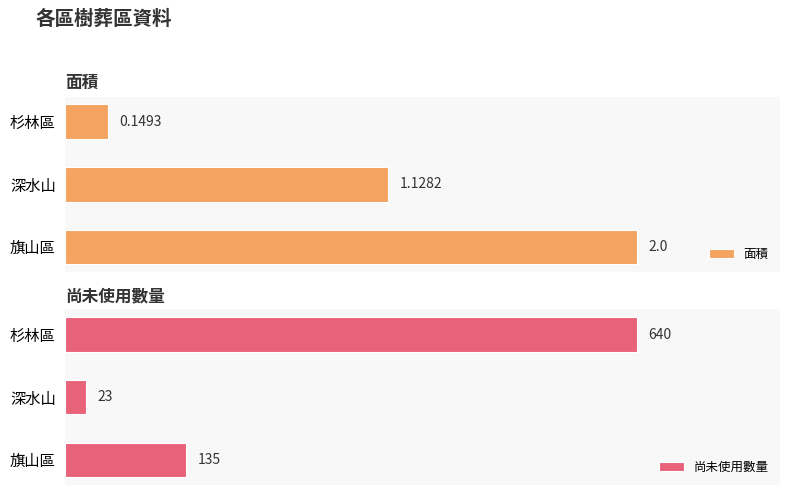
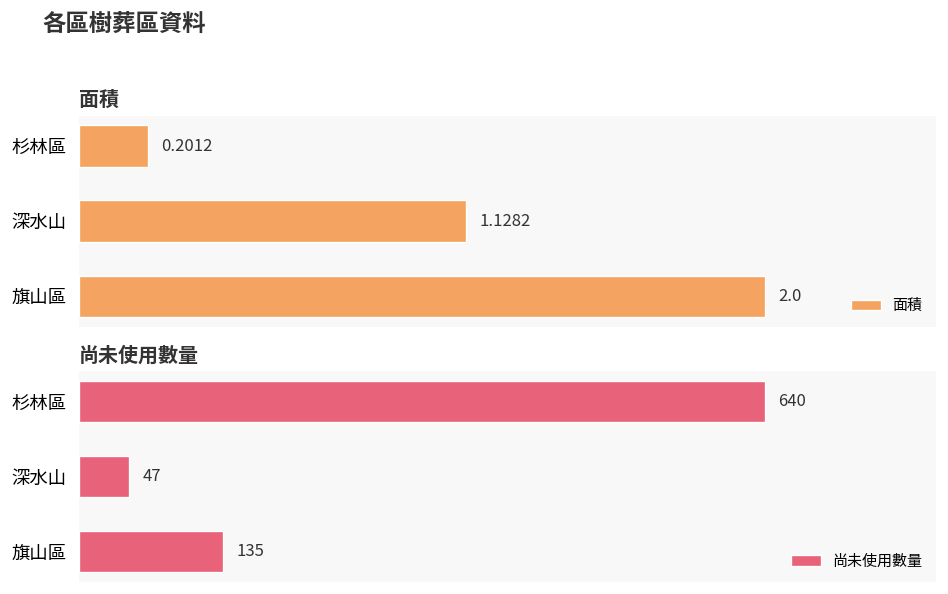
面積, 杉林區: 0.1493 -> 0.2012
尚未使用數量, 深水山: 23 -> 47
